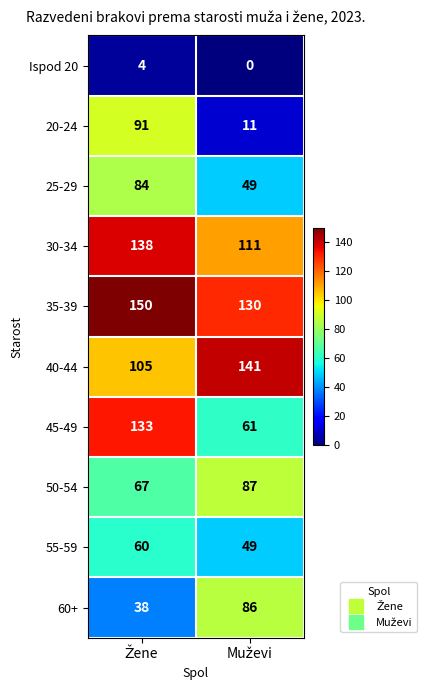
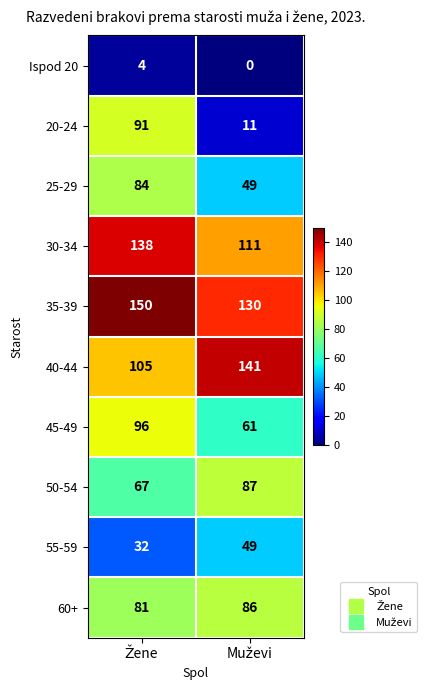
45-49, Žene: 133 -> 96
55-59, Žene: 60 -> 32
60+, Žene: 38 -> 81
